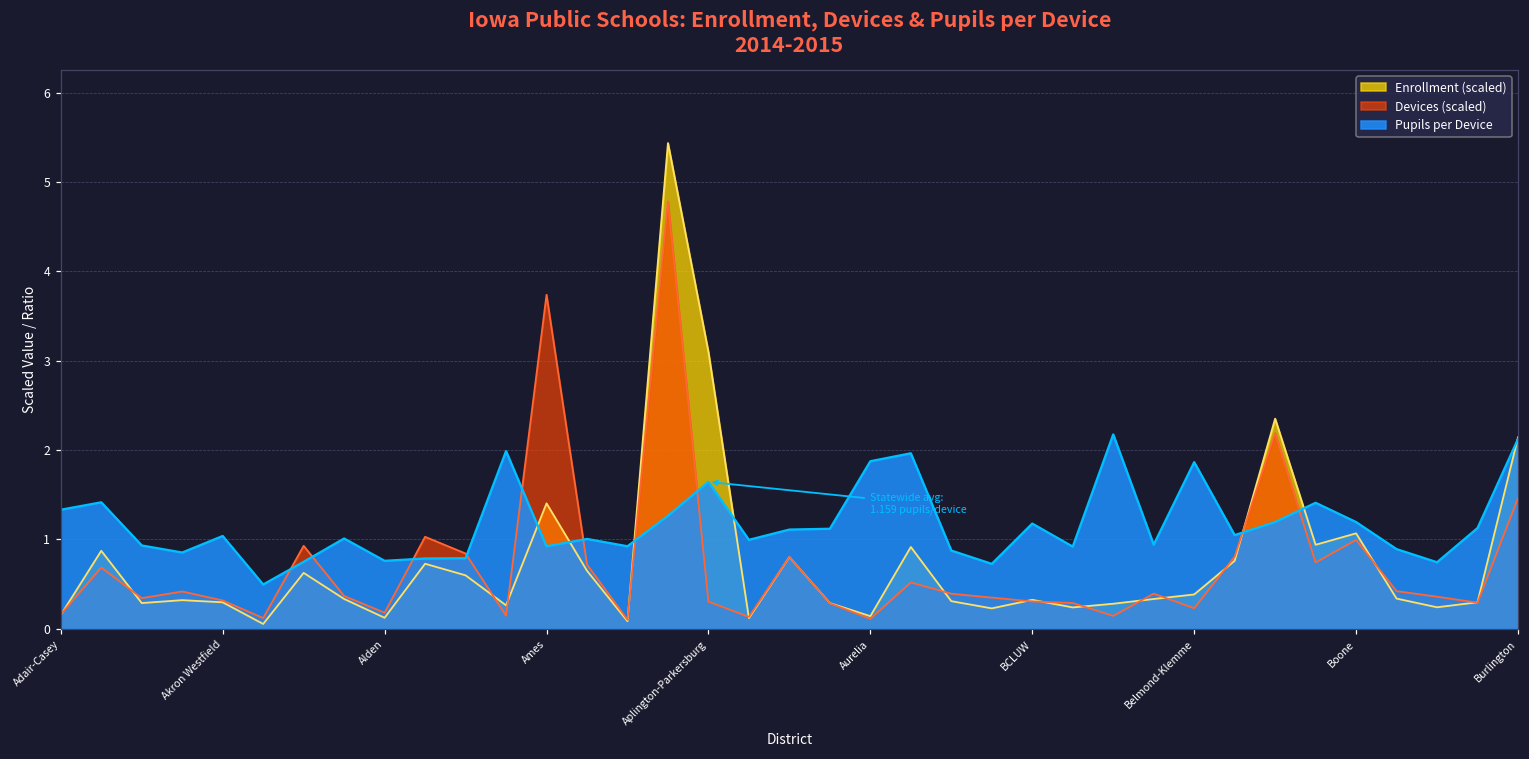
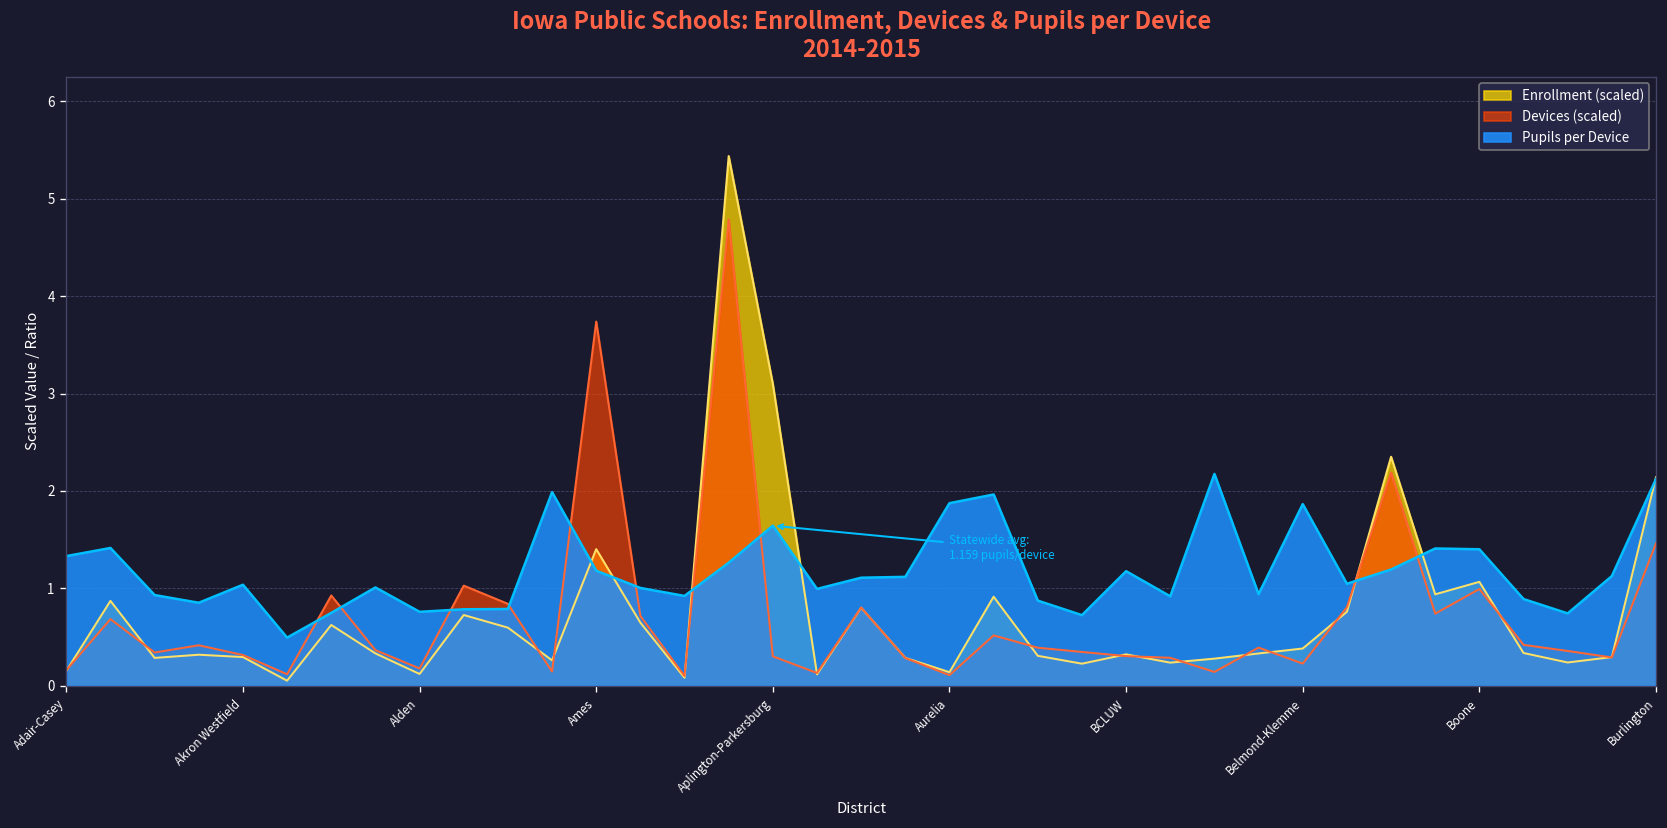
Pupils per Device, Ames: 0.9 -> 1.2
Pupils per Device, Boone: 1.2 -> 1.4
